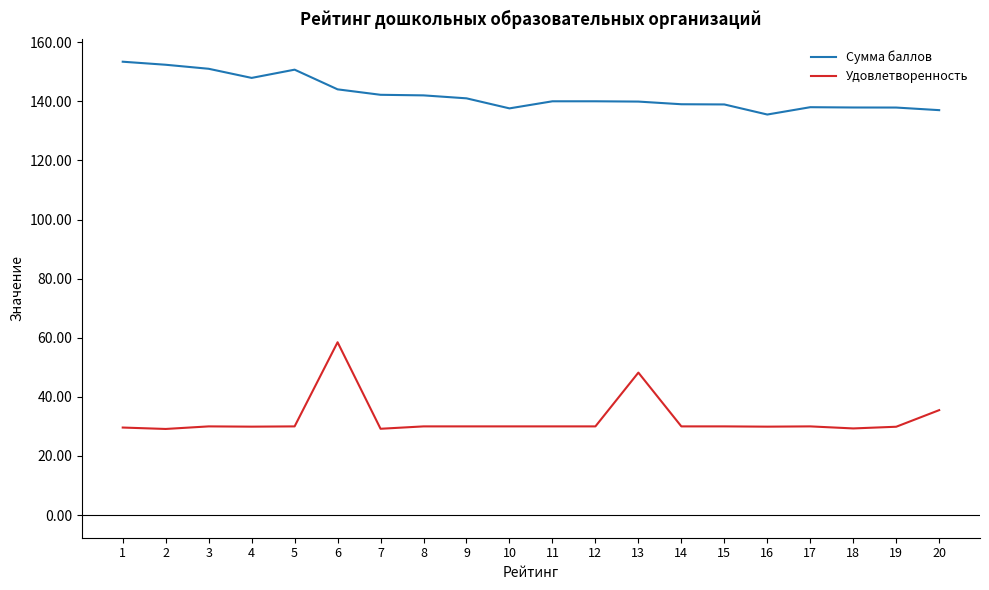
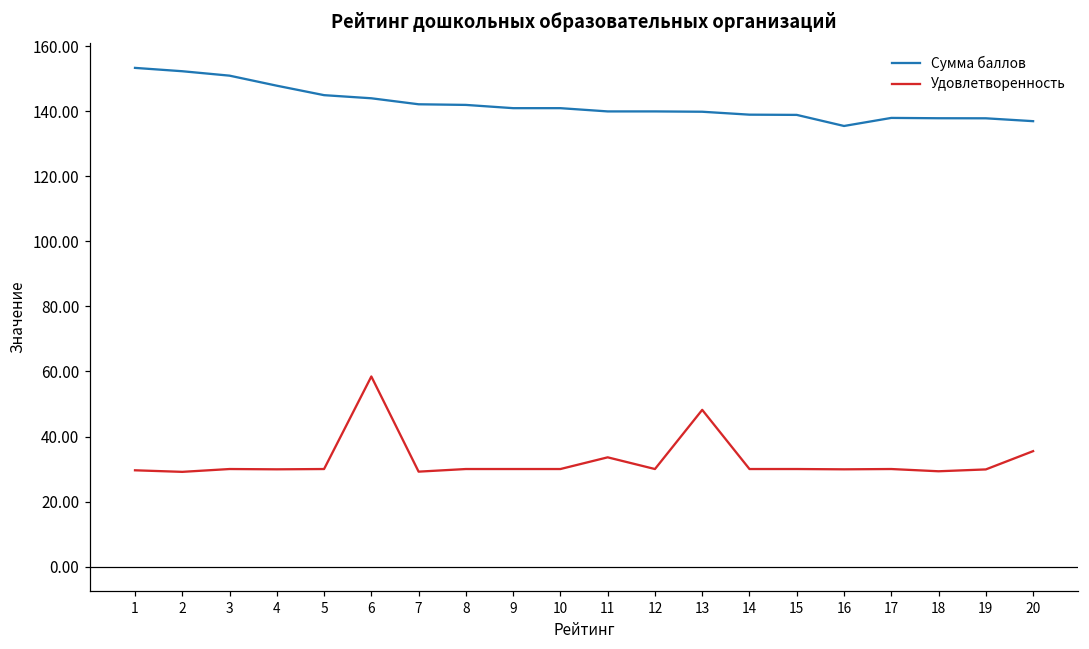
Сумма баллов, 5: 151 -> 145
Сумма баллов, 10: 138 -> 141
Удовлетворенность, 11: 30 -> 34
